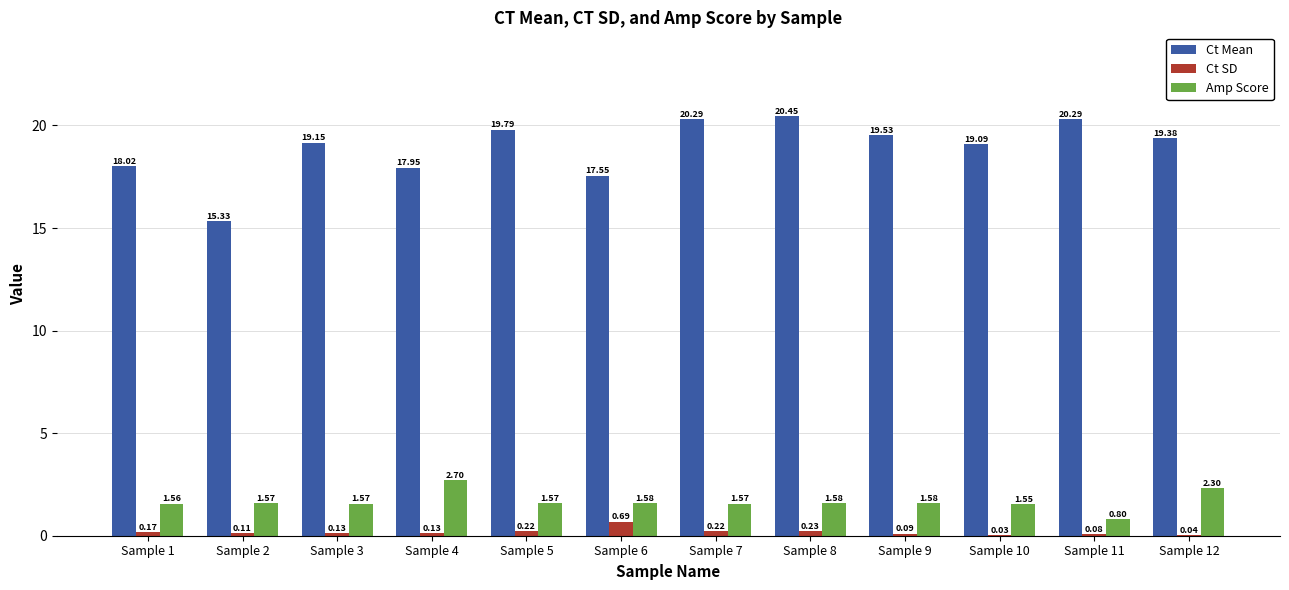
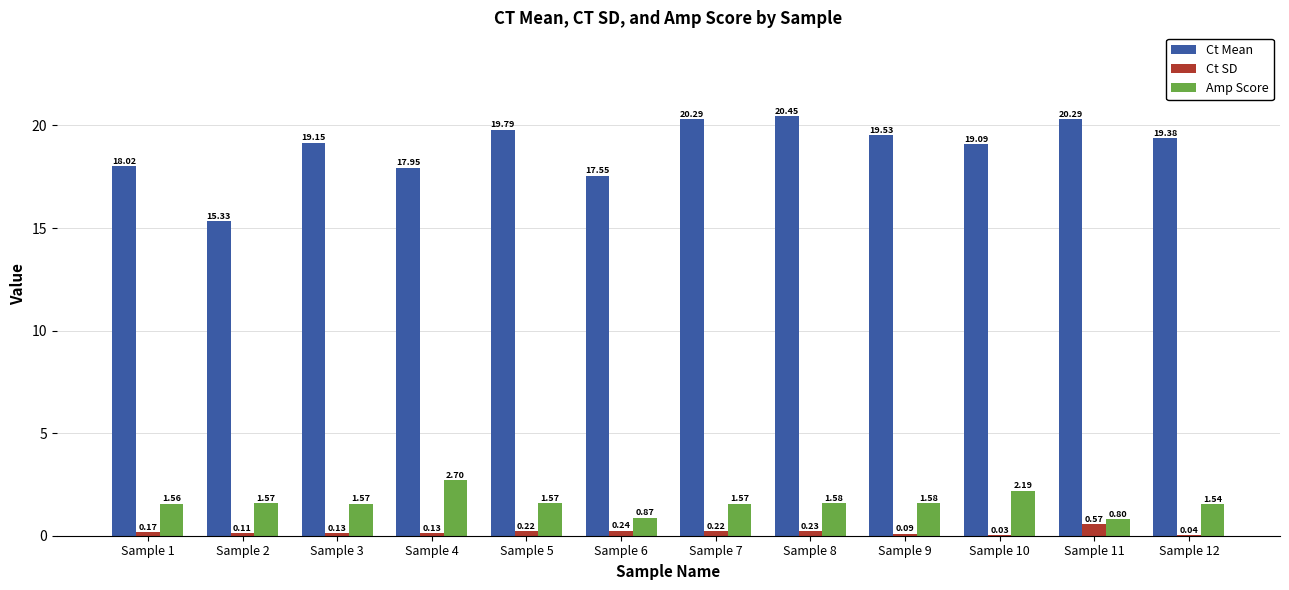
Ct SD, Sample 6: 0.69 -> 0.24
Amp Score, Sample 6: 1.58 -> 0.87
Amp Score, Sample 10: 1.55 -> 2.19
Ct SD, Sample 11: 0.08 -> 0.57
Amp Score, Sample 12: 2.30 -> 1.54
